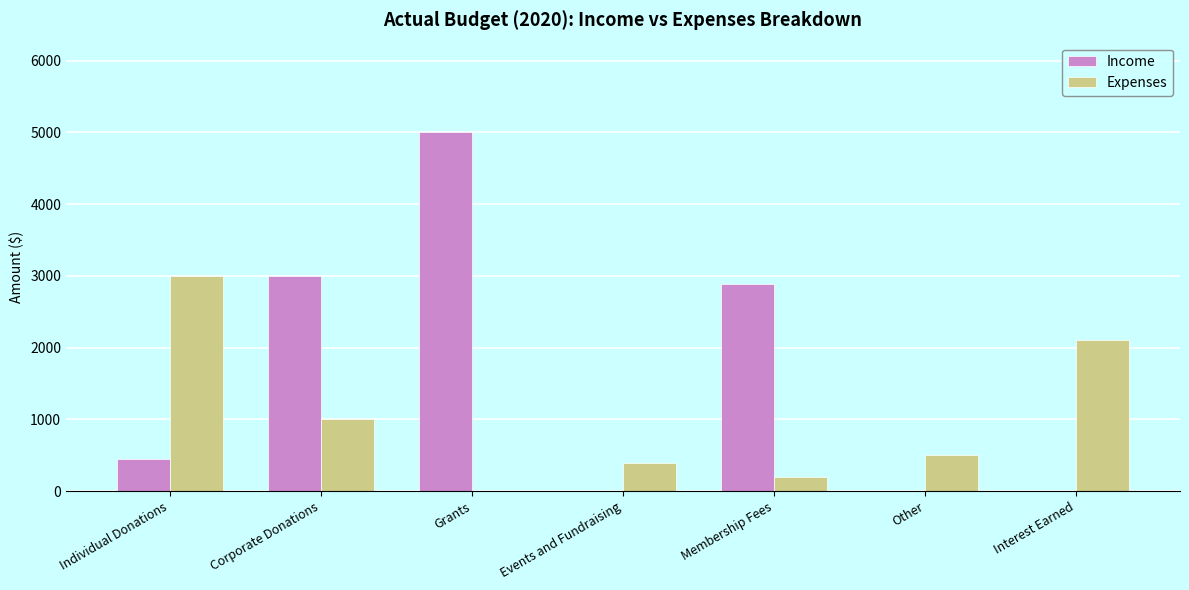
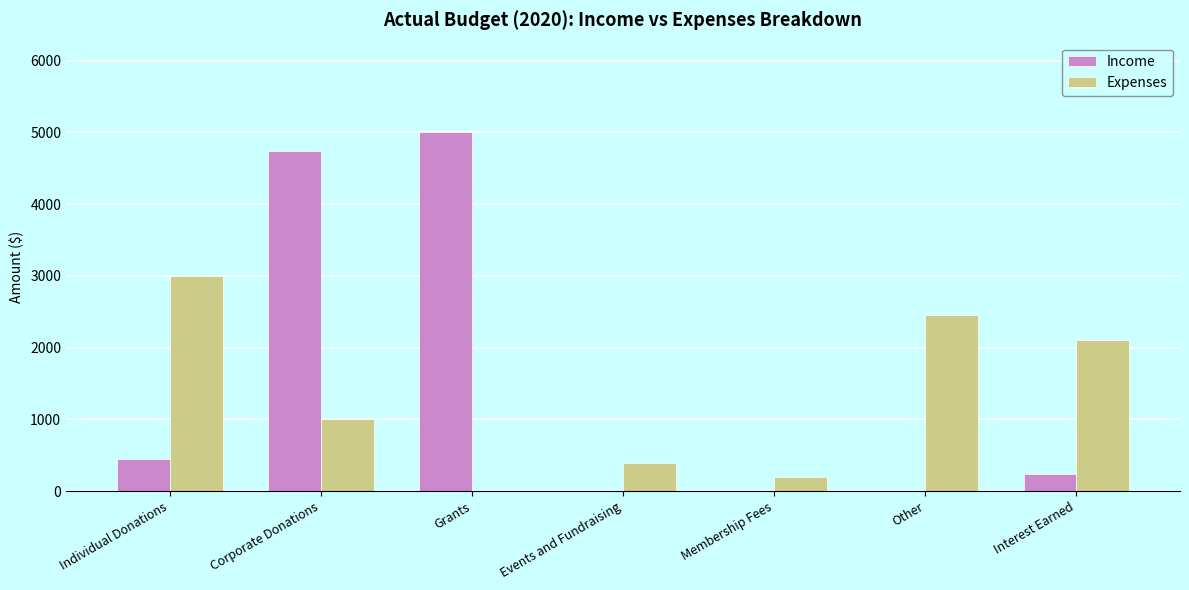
Income, Corporate Donations: 3000 -> 4700
Income, Membership Fees: 2900 -> 0
Expenses, Other: 500 -> 2500
Income, Interest Earned: 0 -> 200
